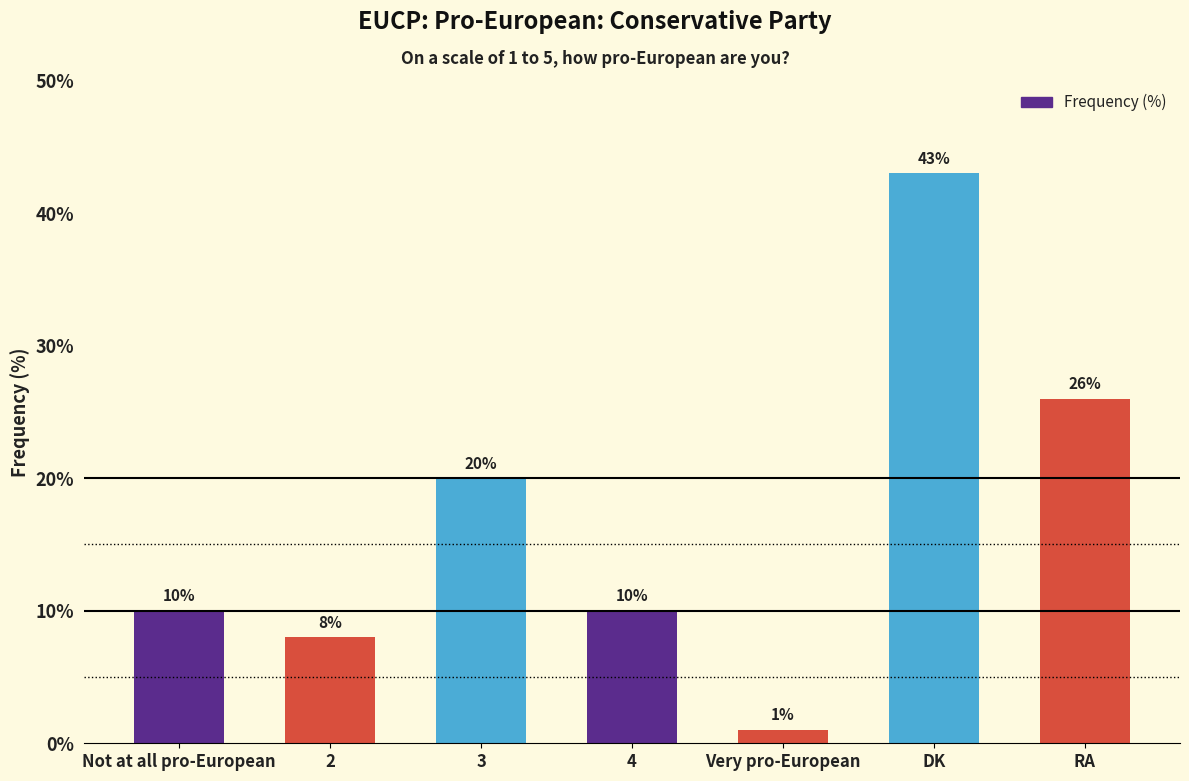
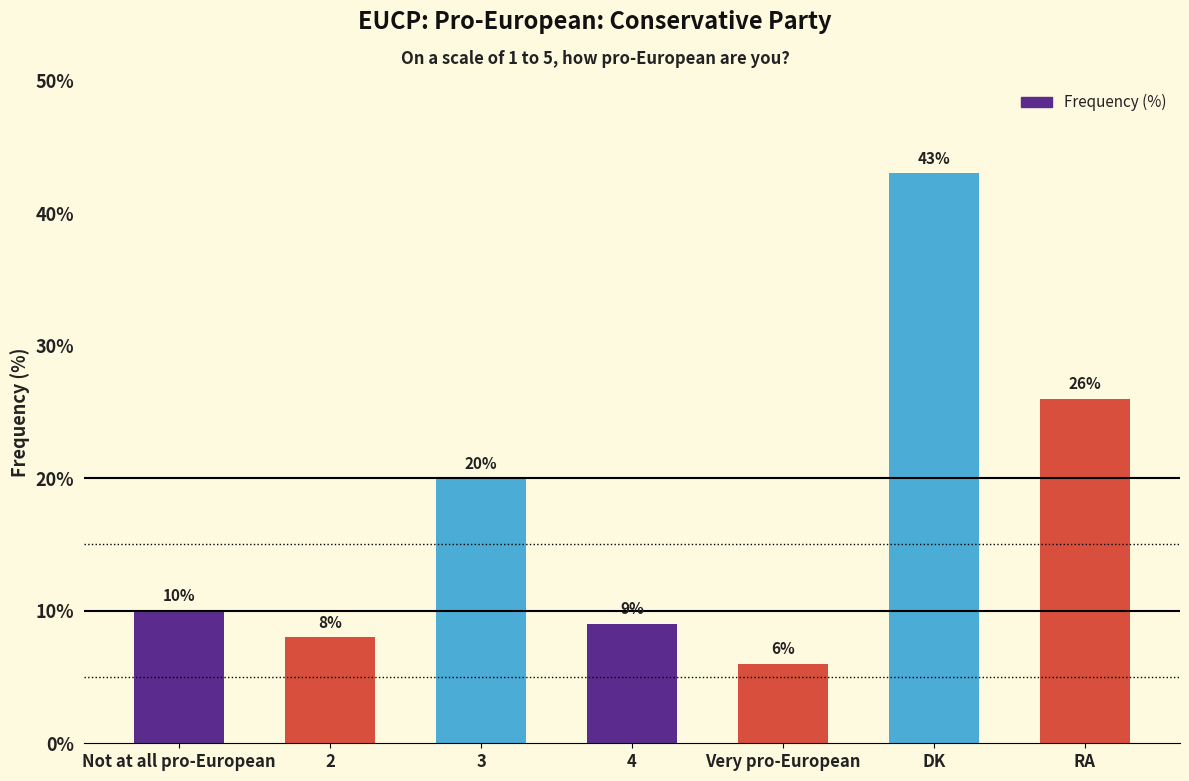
4: 10% -> 9%
Very pro-European: 1% -> 6%
